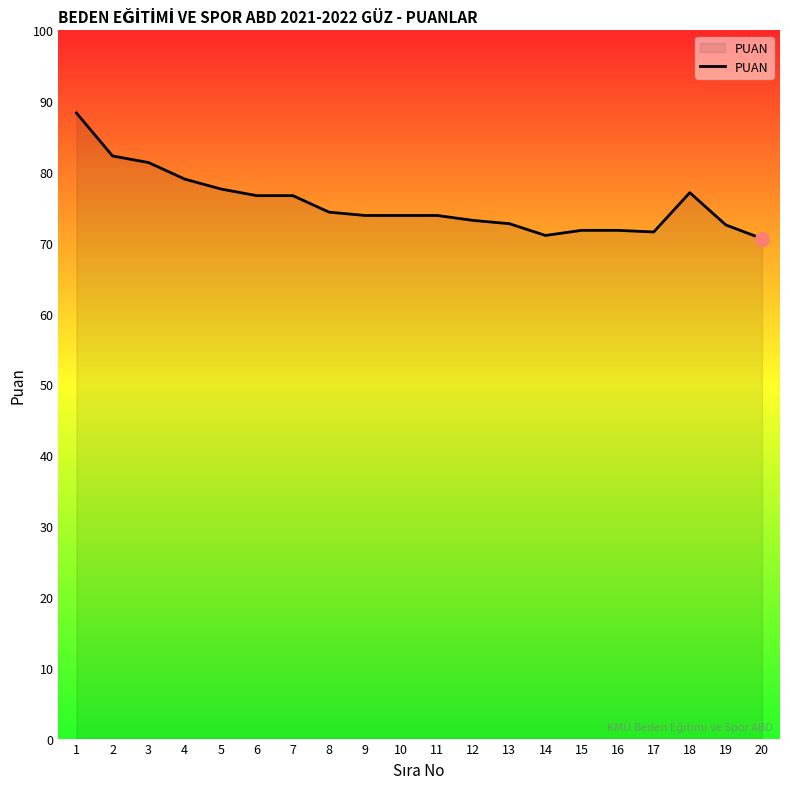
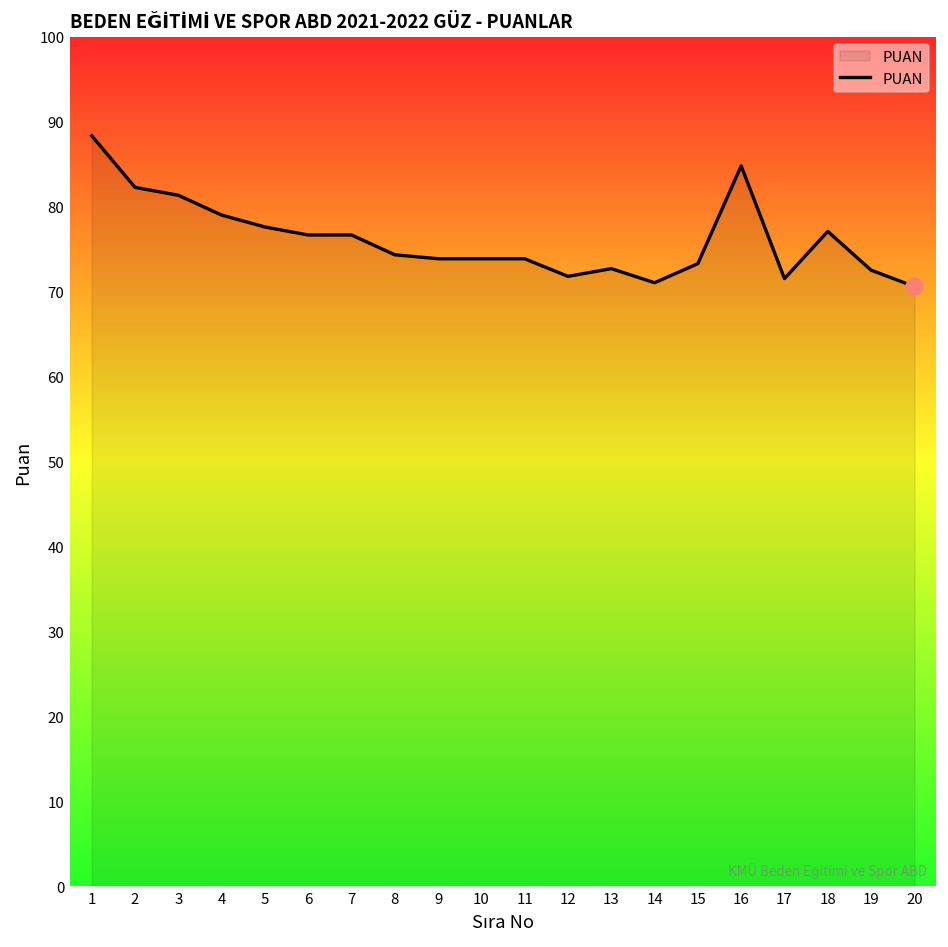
PUAN, 12: 73 -> 72
PUAN, 15: 72 -> 73
PUAN, 16: 72 -> 85
